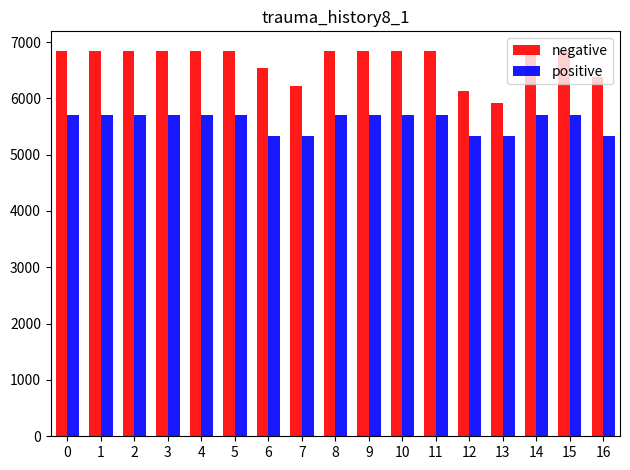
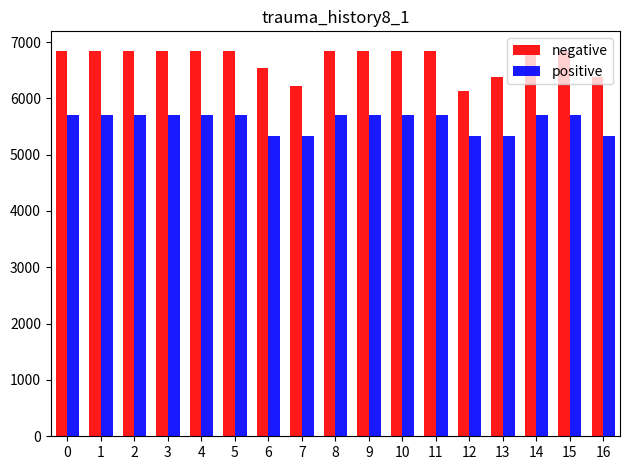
negative, 13: 5900 -> 6400
